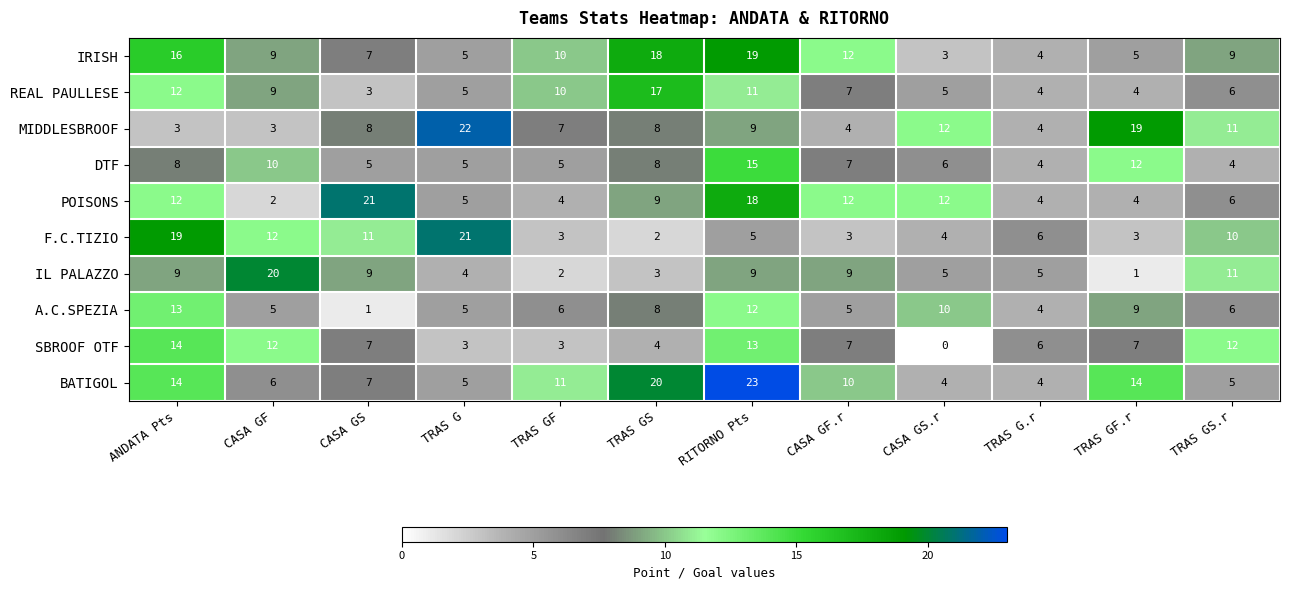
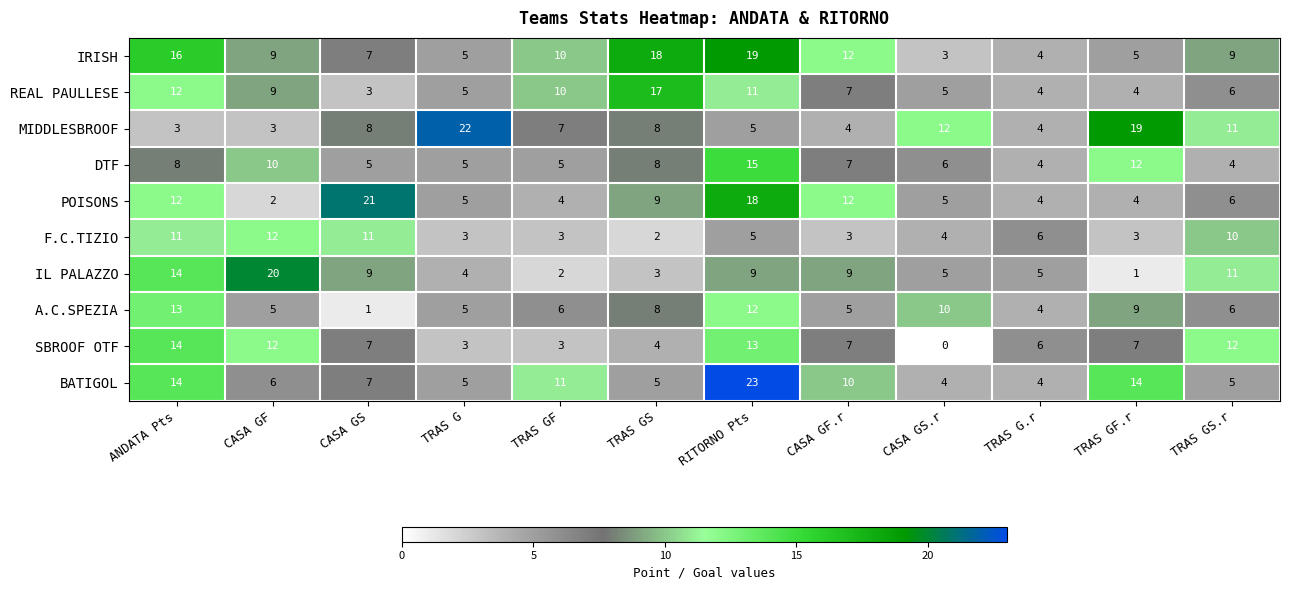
MIDDLESBROOF, RITORNO Pts: 9 -> 5
POISONS, CASA GS.r: 12 -> 5
F.C.TIZIO, ANDATA Pts: 19 -> 11
F.C.TIZIO, TRAS G: 21 -> 3
IL PALAZZO, ANDATA Pts: 9 -> 14
BATIGOL, TRAS GS: 20 -> 5
